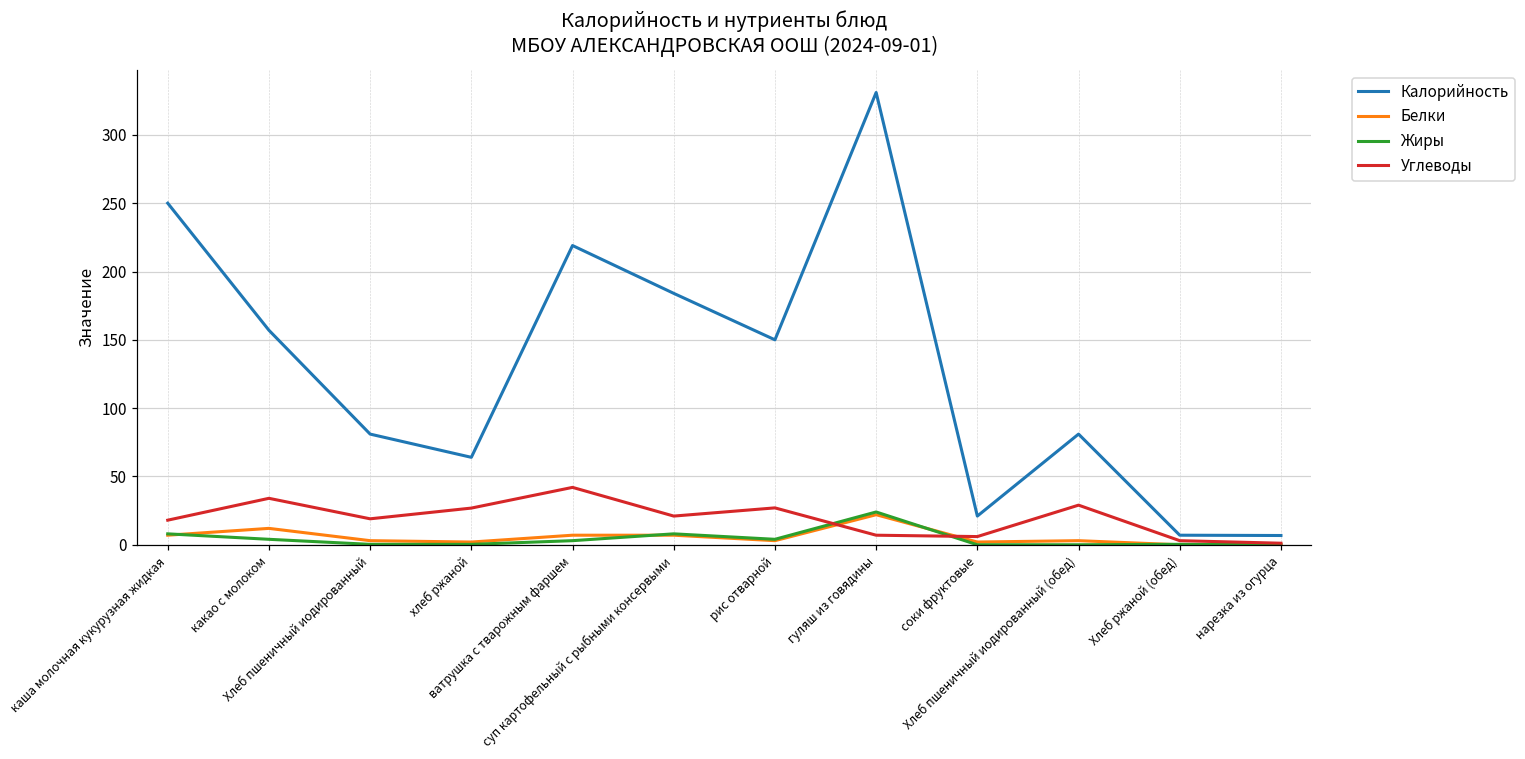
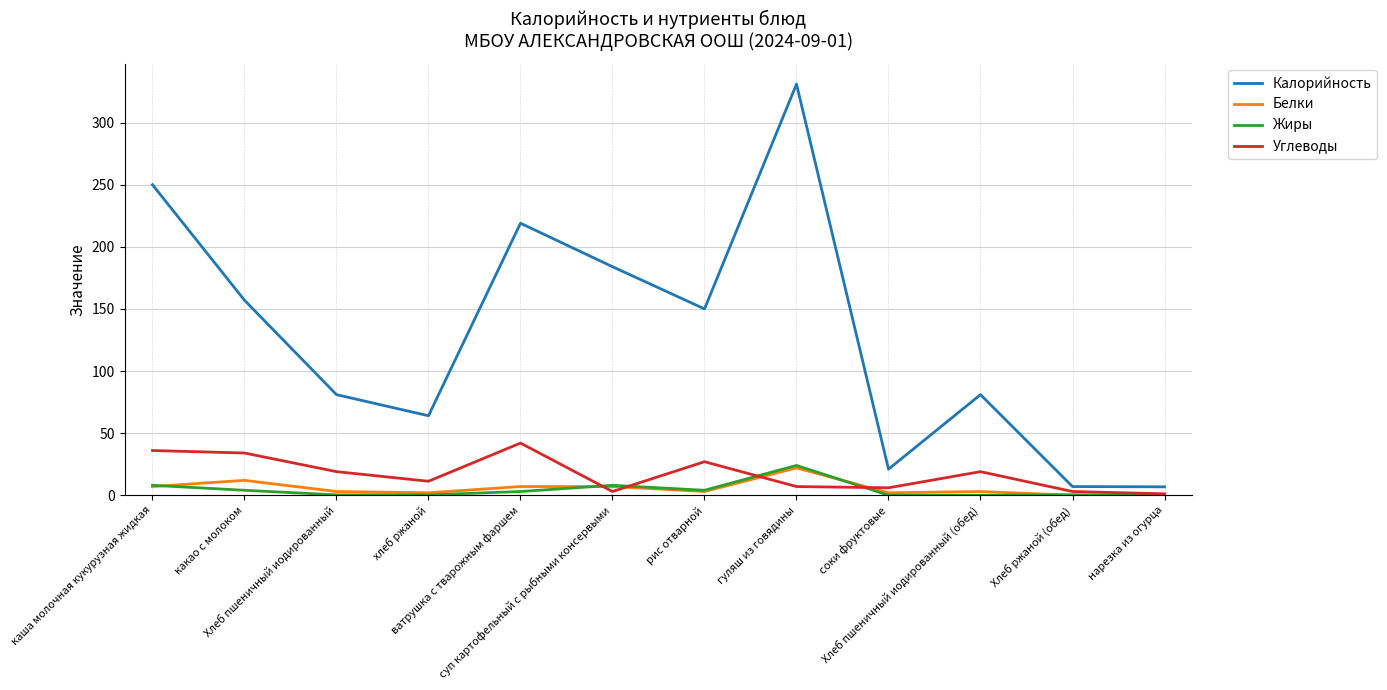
Углеводы, каша молочная кукурузная жидкая: 18 -> 36
Углеводы, хлеб ржаной: 27 -> 11
Углеводы, суп картофельный с рыбными консервыми: 21 -> 3
Углеводы, Хлеб пшеничный иодированный (обед): 29 -> 19
